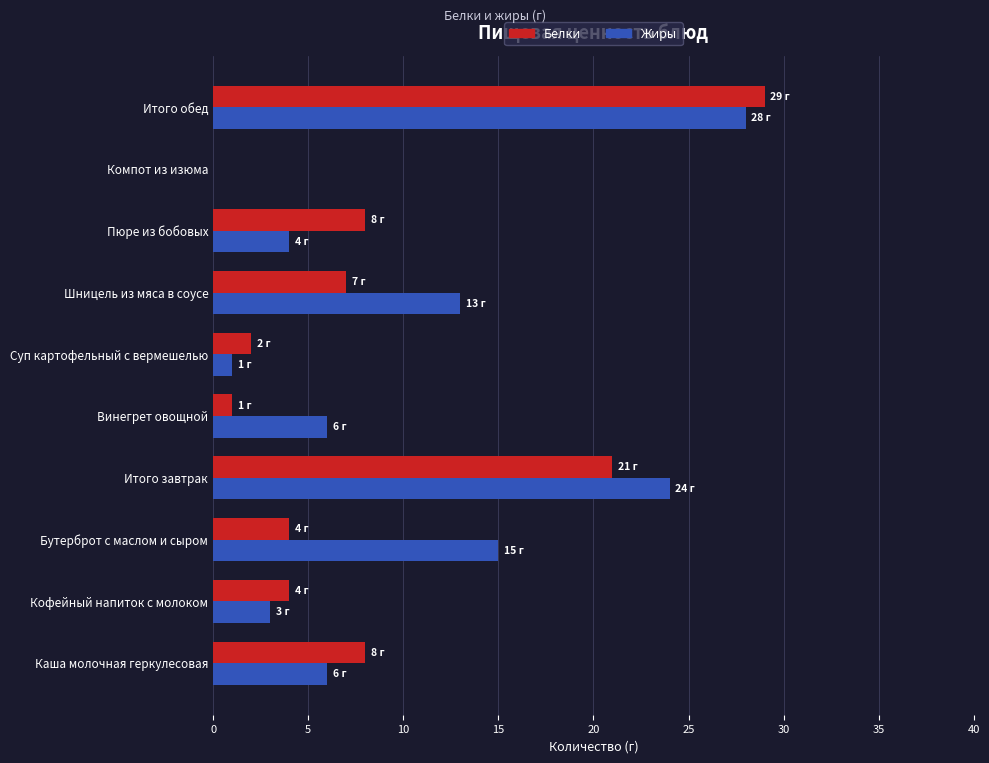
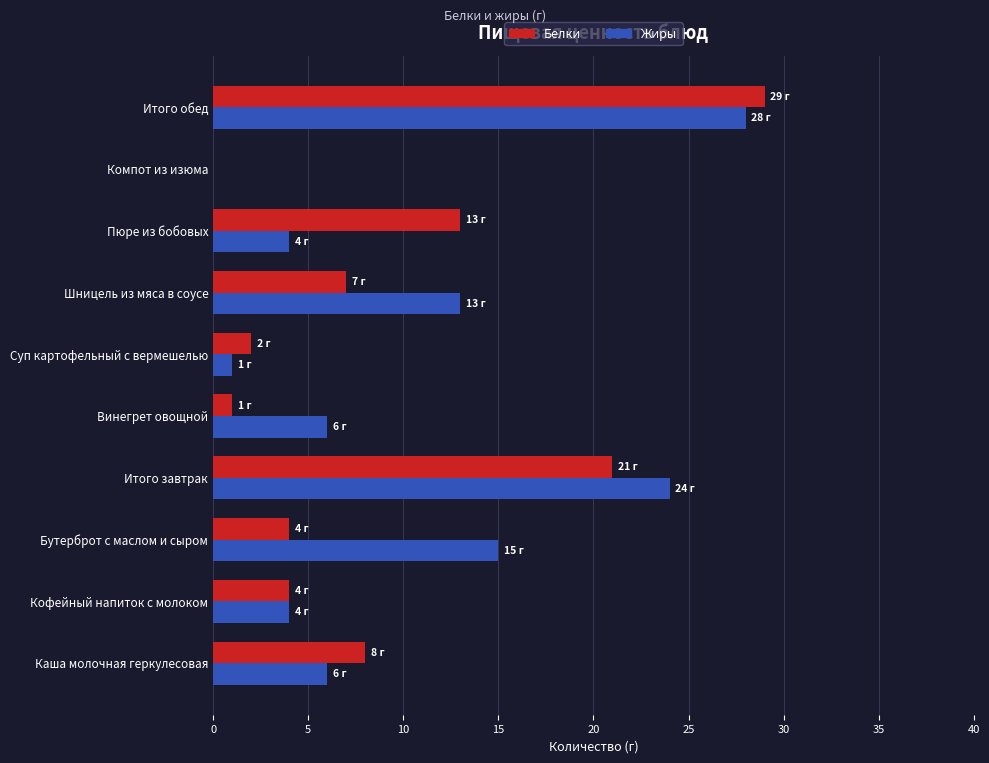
Белки, Пюре из бобовых: 8 -> 13
Жиры, Кофейный напиток с молоком: 3 -> 4
